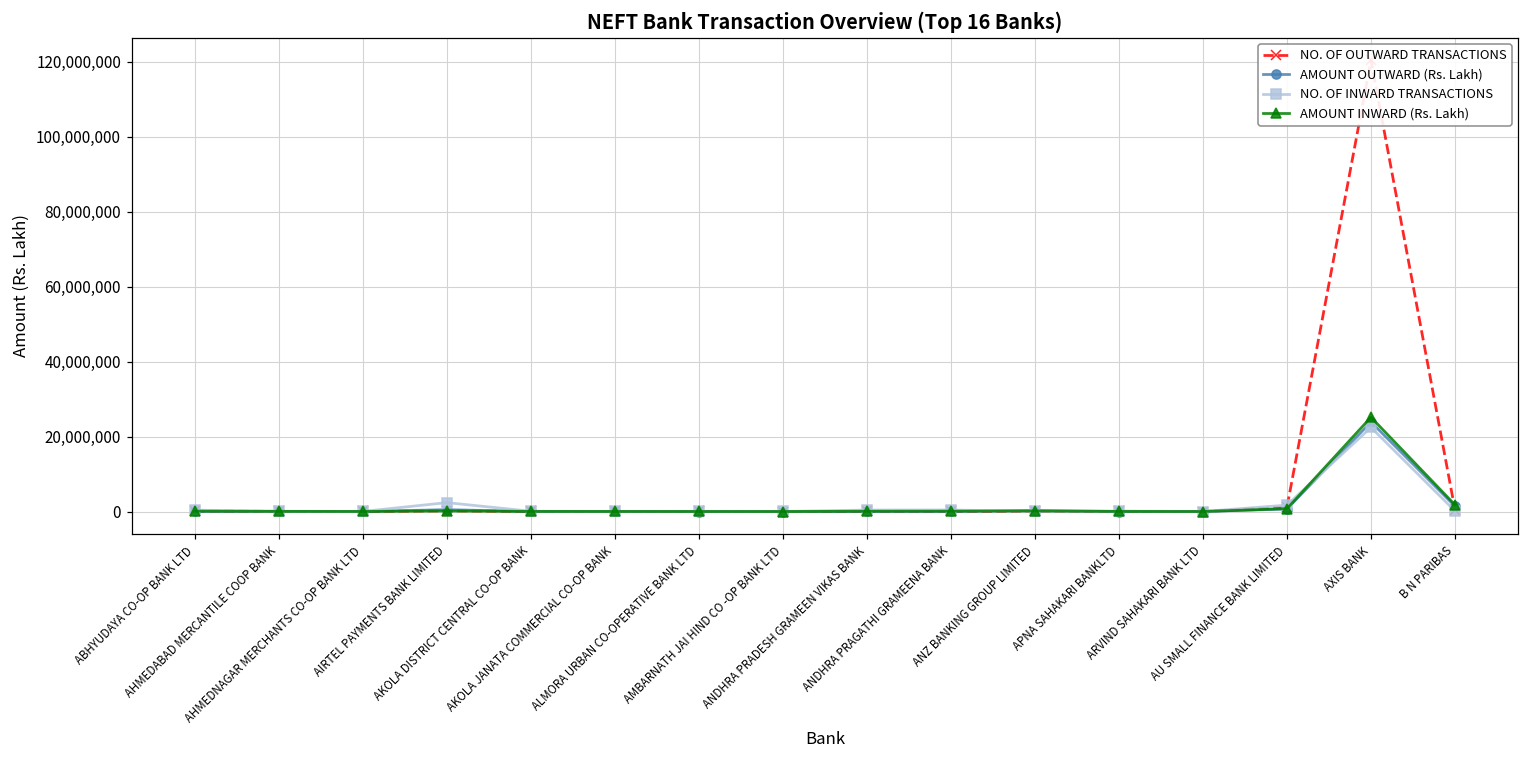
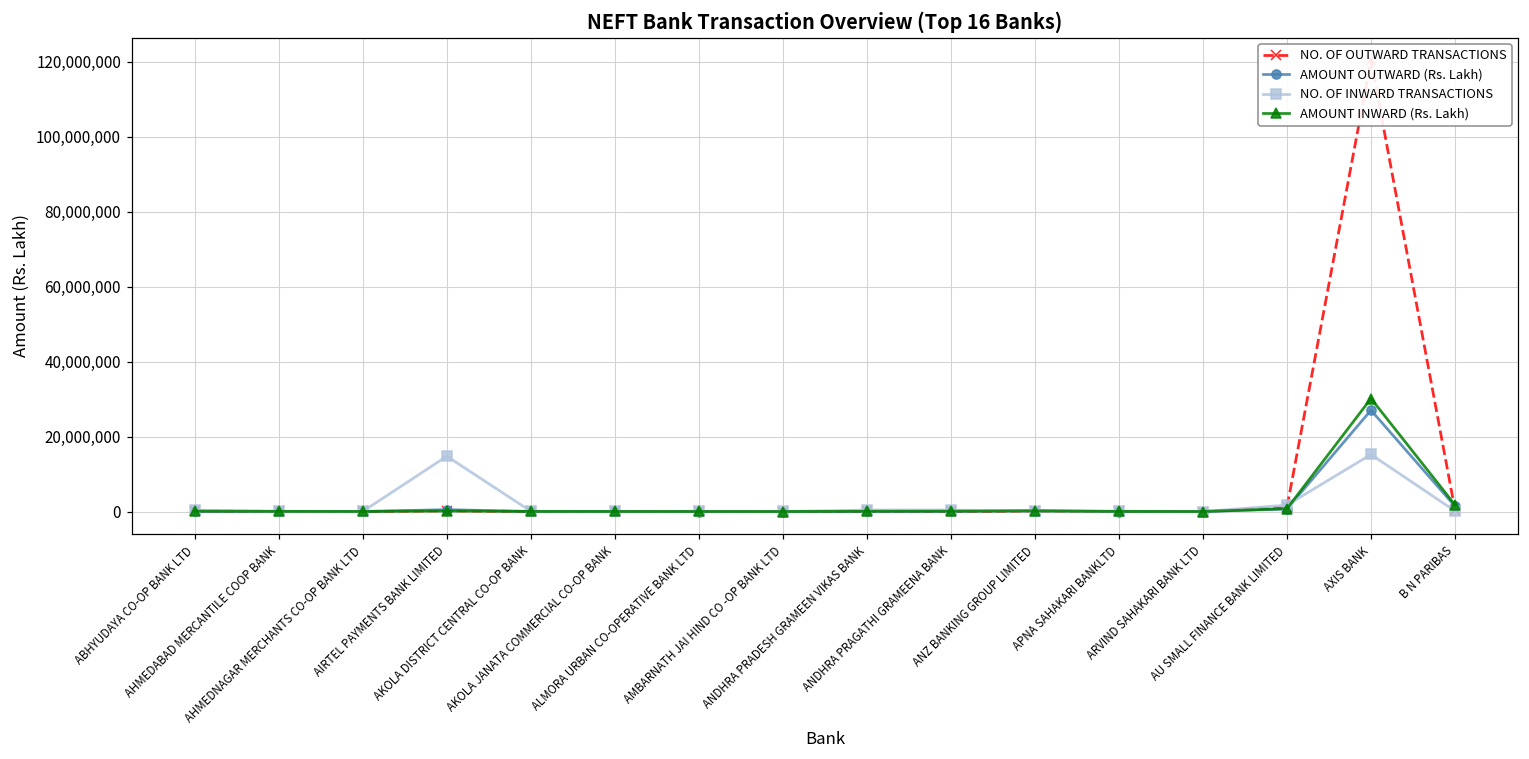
NO. OF INWARD TRANSACTIONS, AIRTEL PAYMENTS BANK LIMITED: 2,000,000 -> 15,000,000
AMOUNT OUTWARD (Rs. Lakh), AXIS BANK: 24,000,000 -> 27,000,000
NO. OF INWARD TRANSACTIONS, AXIS BANK: 22,000,000 -> 15,000,000
AMOUNT INWARD (Rs. Lakh), AXIS BANK: 25,000,000 -> 30,000,000
